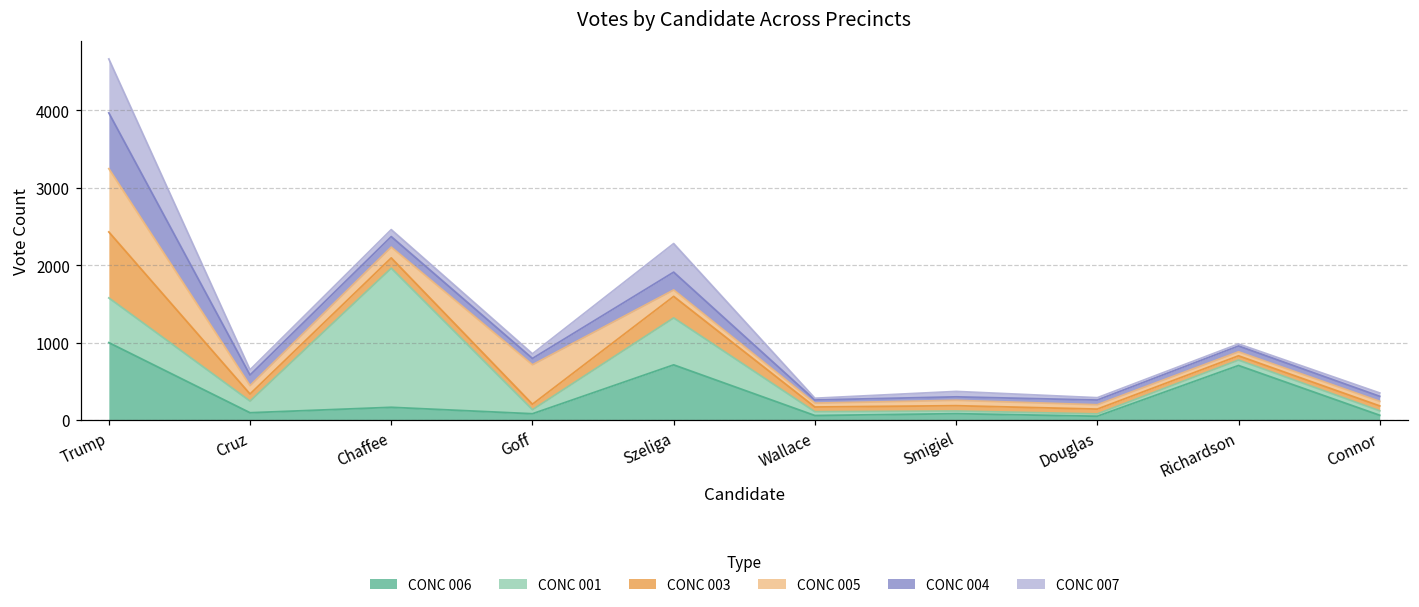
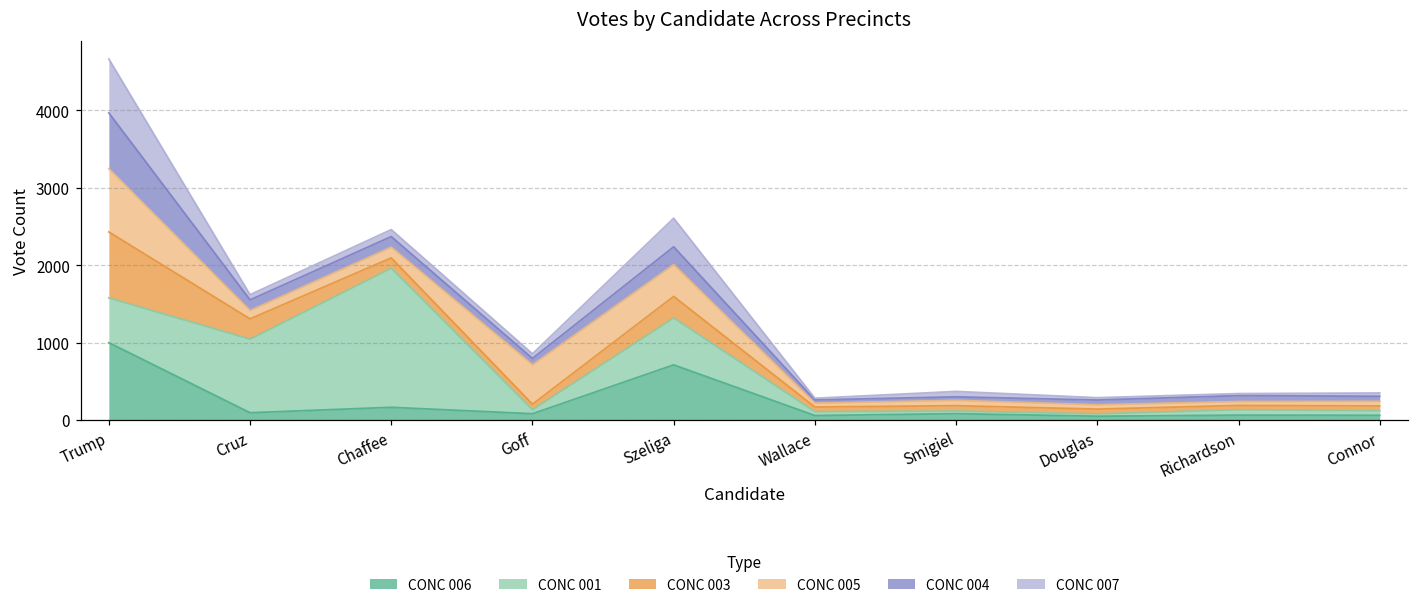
CONC 001, Cruz: 200 -> 1000
CONC 003, Cruz: 100 -> 300
CONC 005, Szeliga: 100 -> 400
CONC 006, Richardson: 700 -> 100
